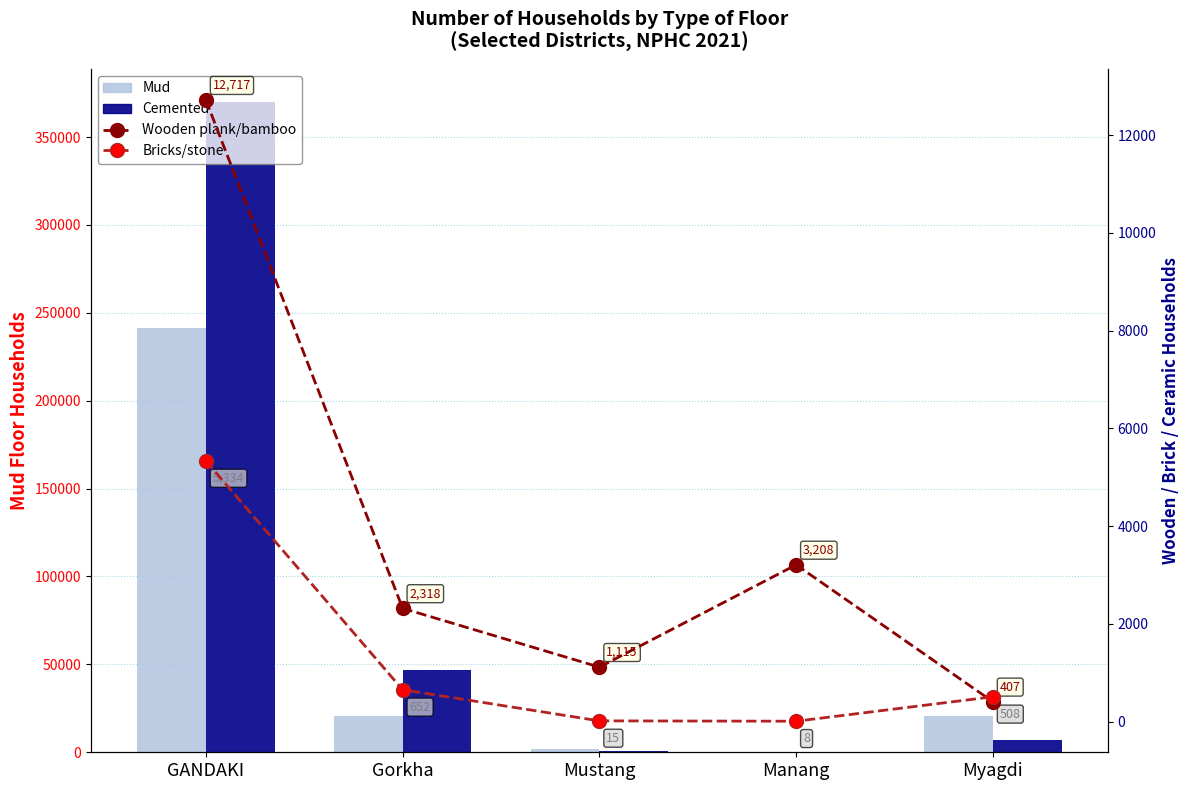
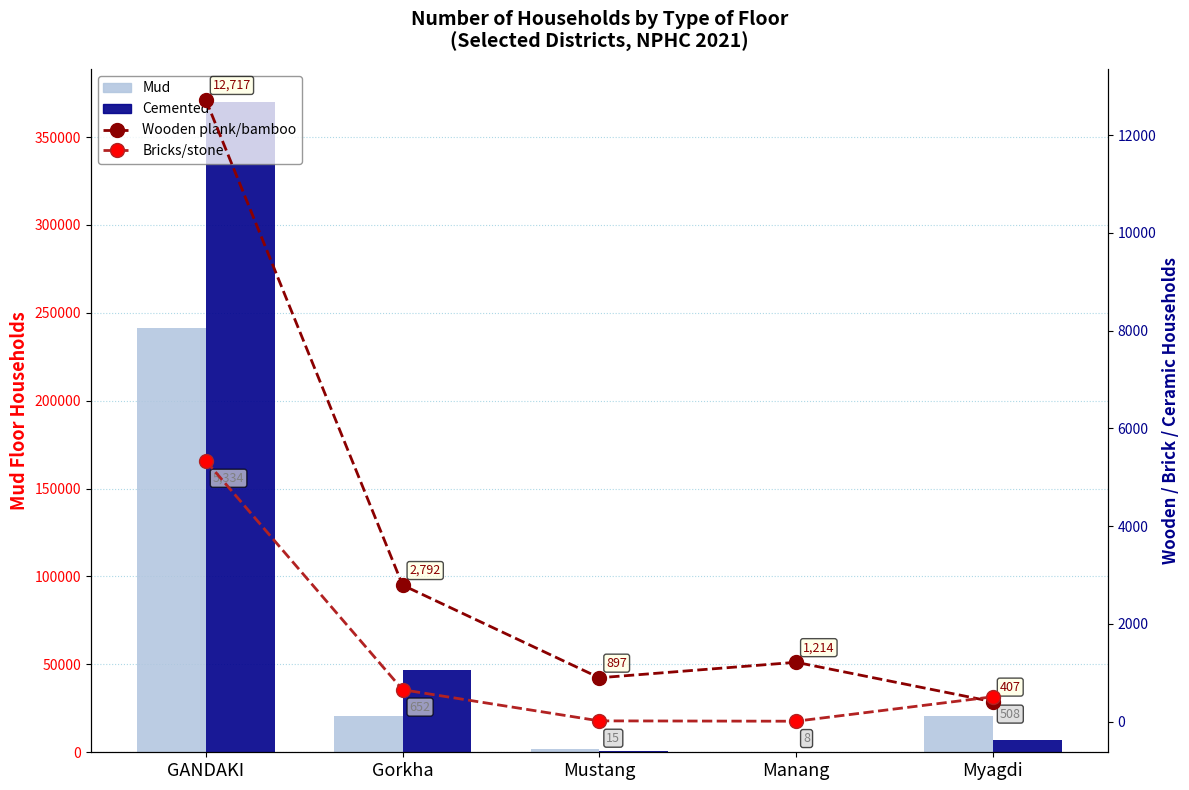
Wooden plank/bamboo, Gorkha: 2,318 -> 2,792
Wooden plank/bamboo, Mustang: 1,115 -> 897
Wooden plank/bamboo, Manang: 3,208 -> 1,214
